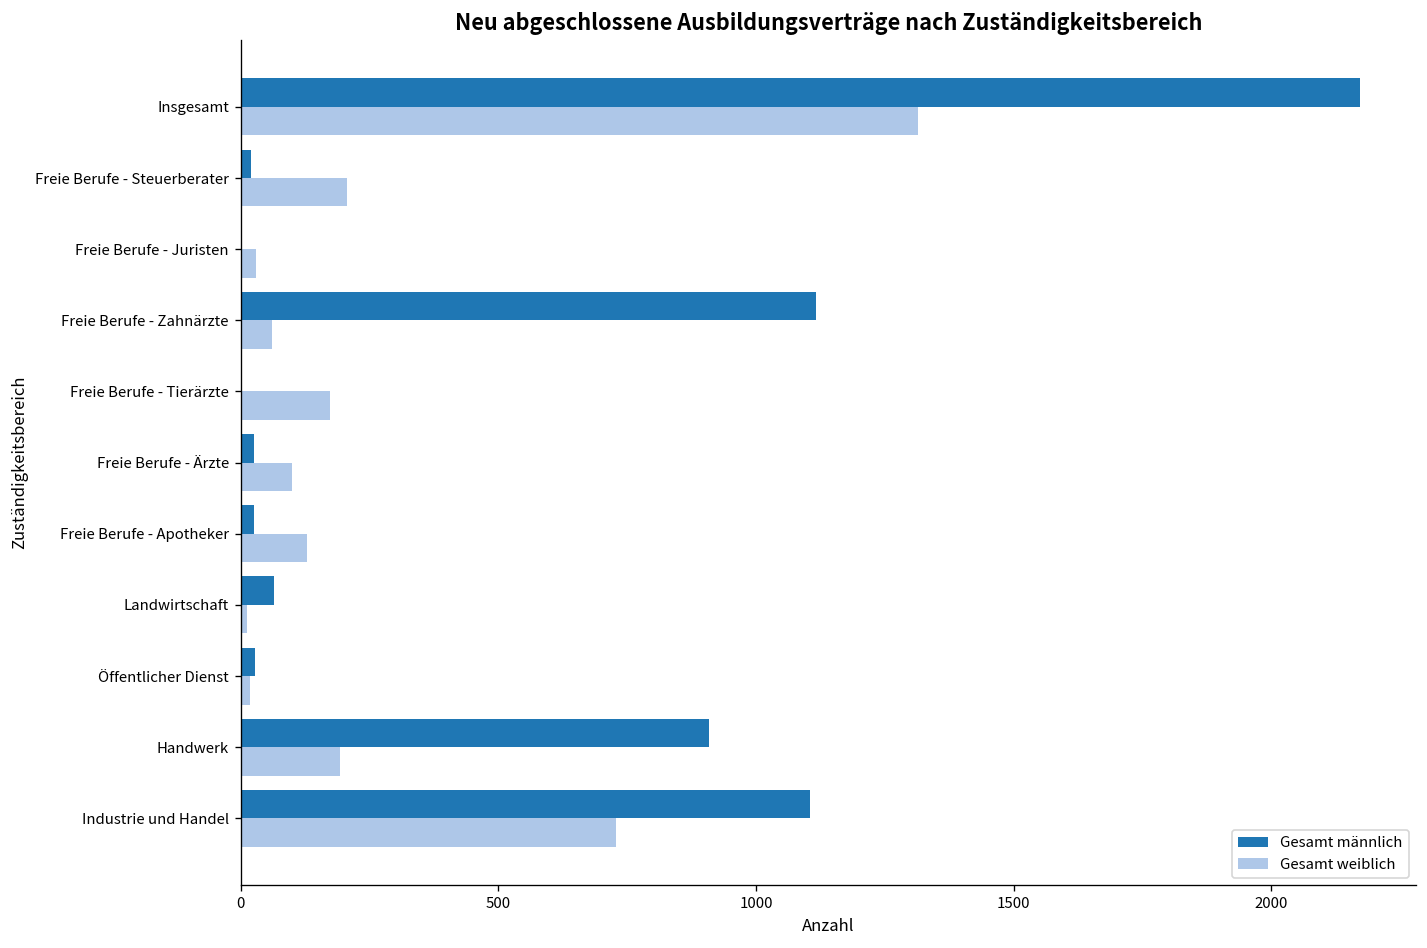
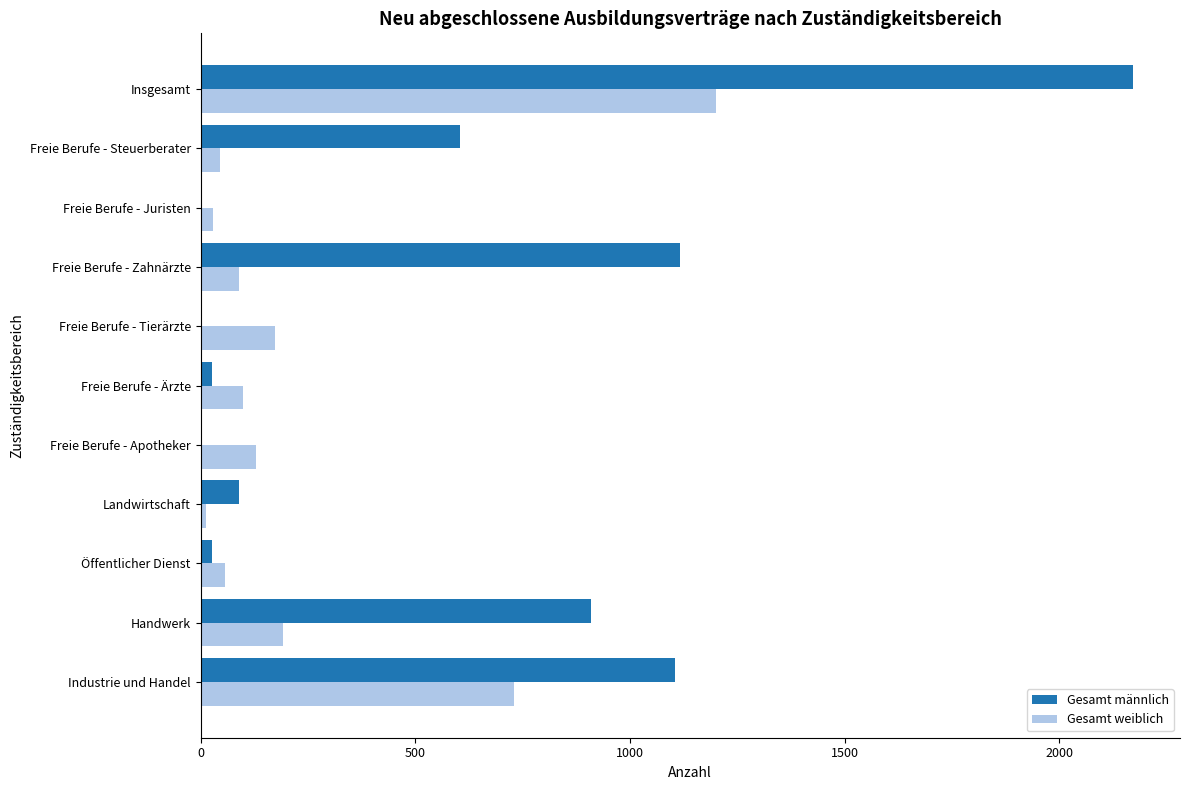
Gesamt weiblich, Insgesamt: 1310 -> 1200
Gesamt männlich, Freie Berufe - Steuerberater: 20 -> 610
Gesamt weiblich, Freie Berufe - Steuerberater: 210 -> 50
Gesamt weiblich, Freie Berufe - Zahnärzte: 60 -> 90
Gesamt männlich, Freie Berufe - Apotheker: 30 -> 0
Gesamt männlich, Landwirtschaft: 70 -> 90
Gesamt weiblich, Öffentlicher Dienst: 20 -> 60
